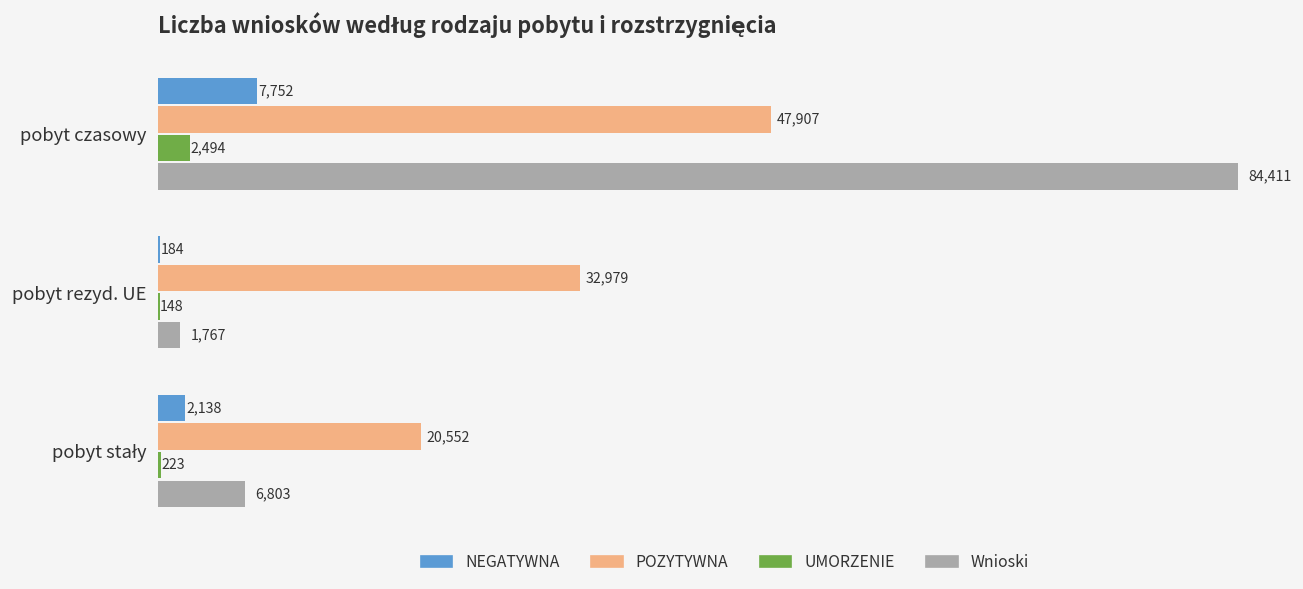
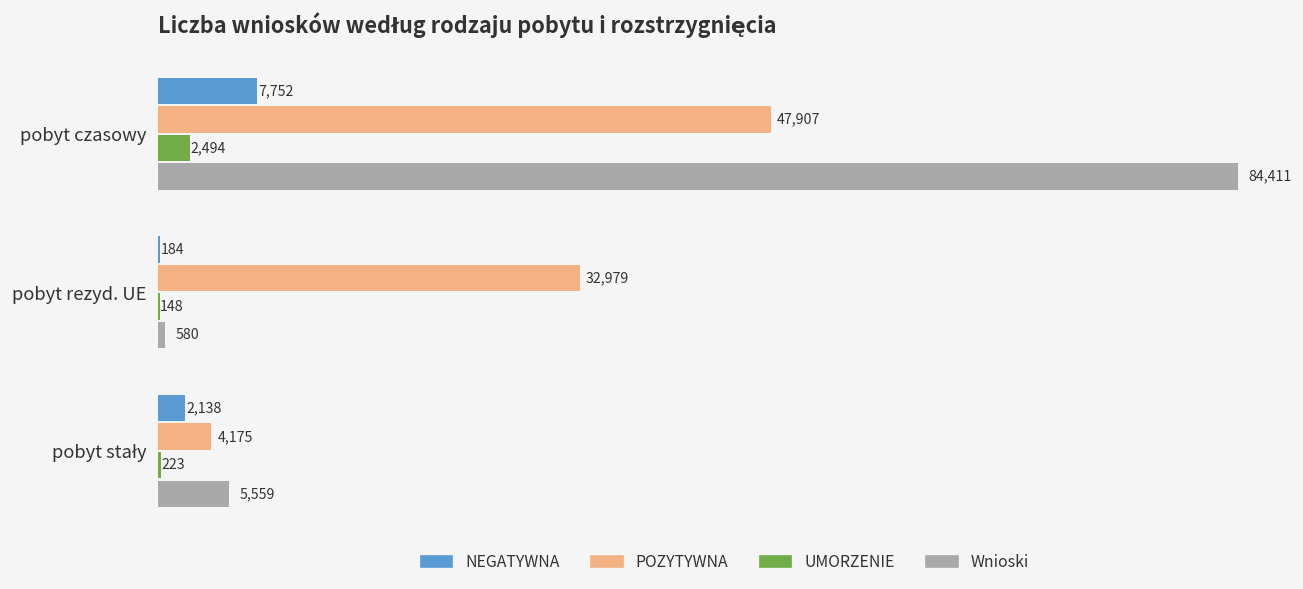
Wnioski, pobyt rezyd. UE: 1,767 -> 580
POZYTYWNA, pobyt stały: 20,552 -> 4,175
Wnioski, pobyt stały: 6,803 -> 5,559
